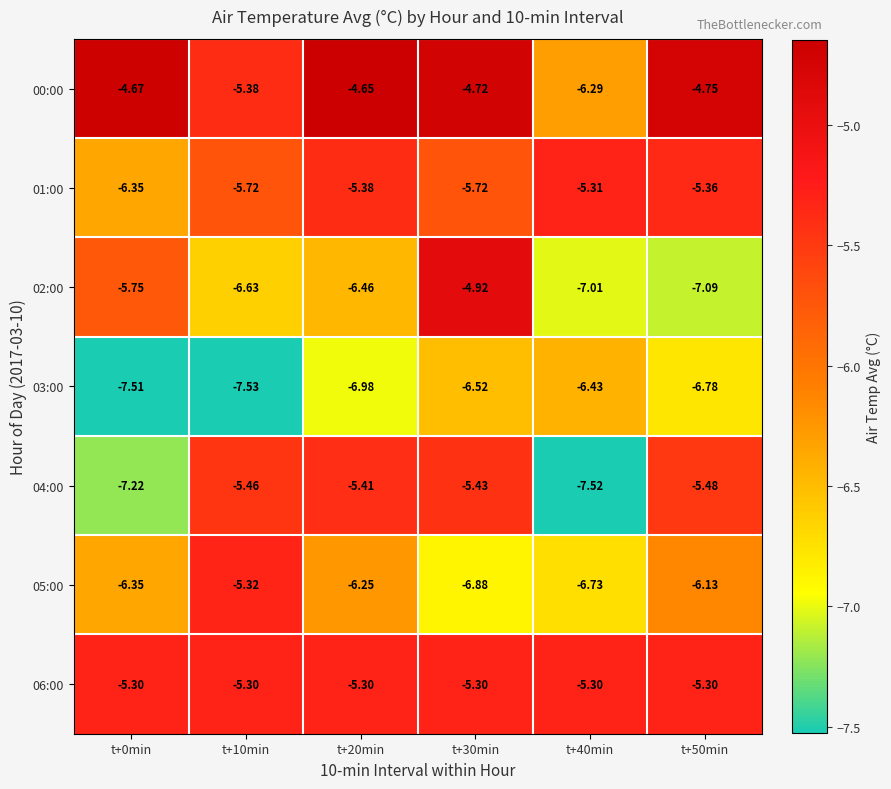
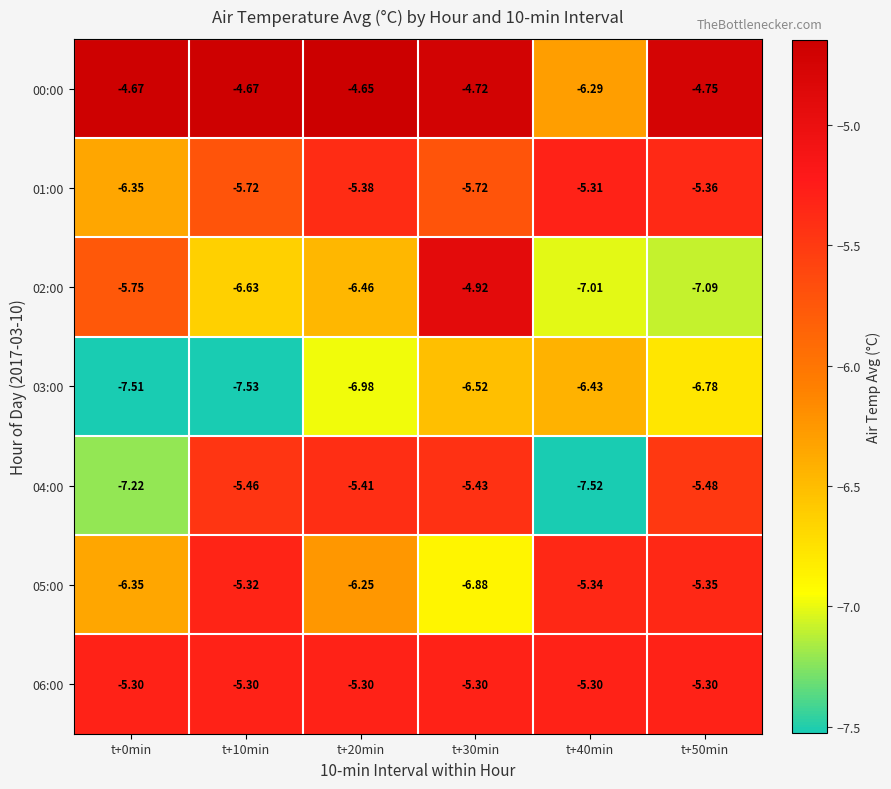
00:00, t+10min: -5.38 -> -4.67
05:00, t+40min: -6.73 -> -5.34
05:00, t+50min: -6.13 -> -5.35
